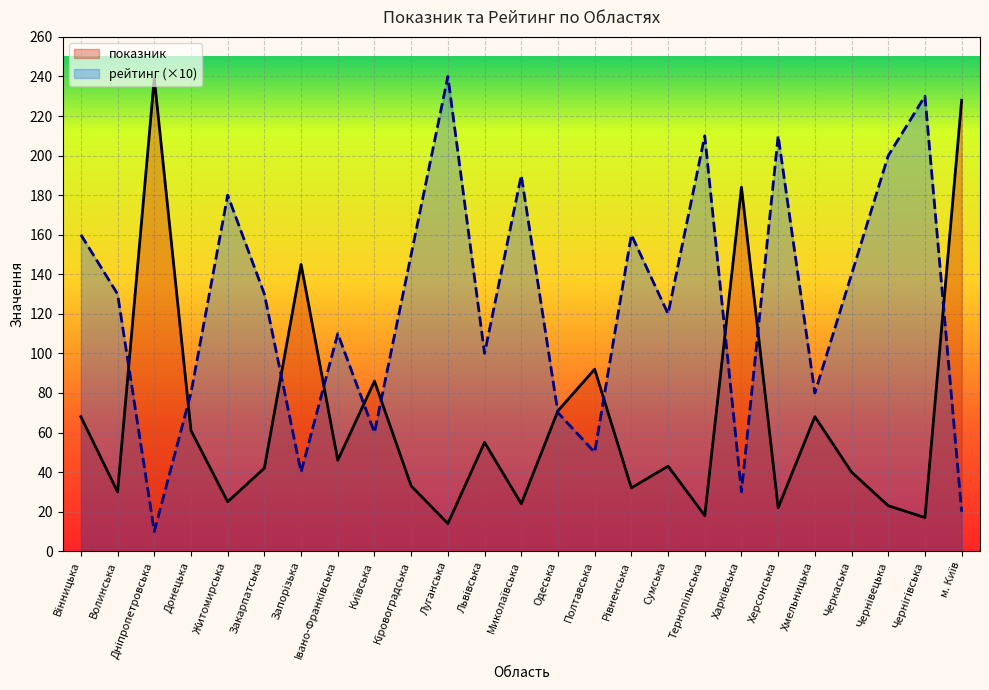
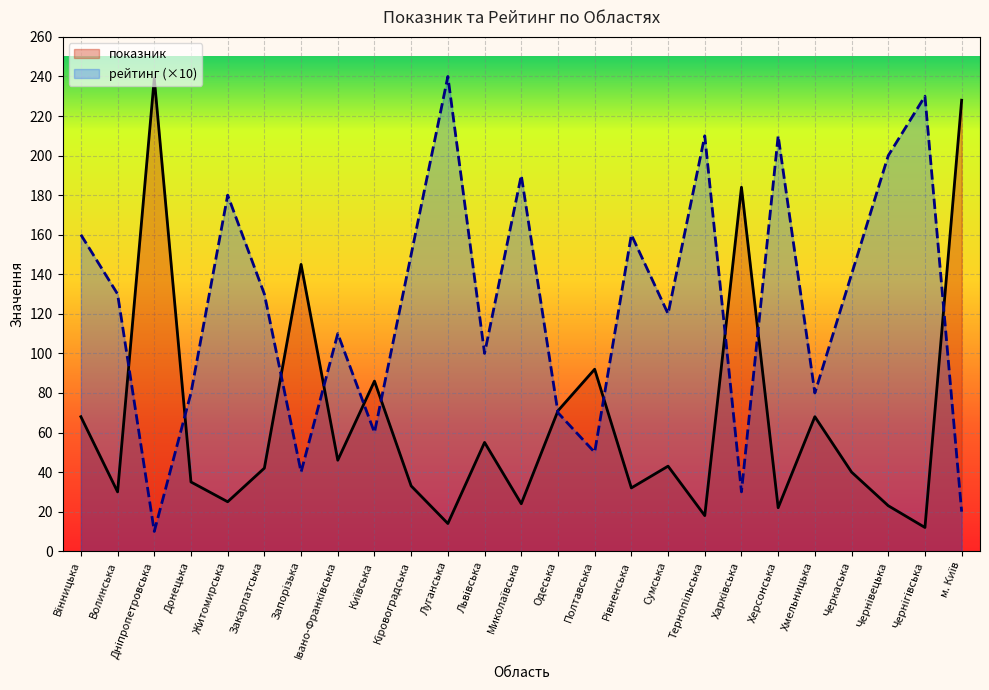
показник, Донецька: 61 -> 35
показник, Чернігівська: 17 -> 12
